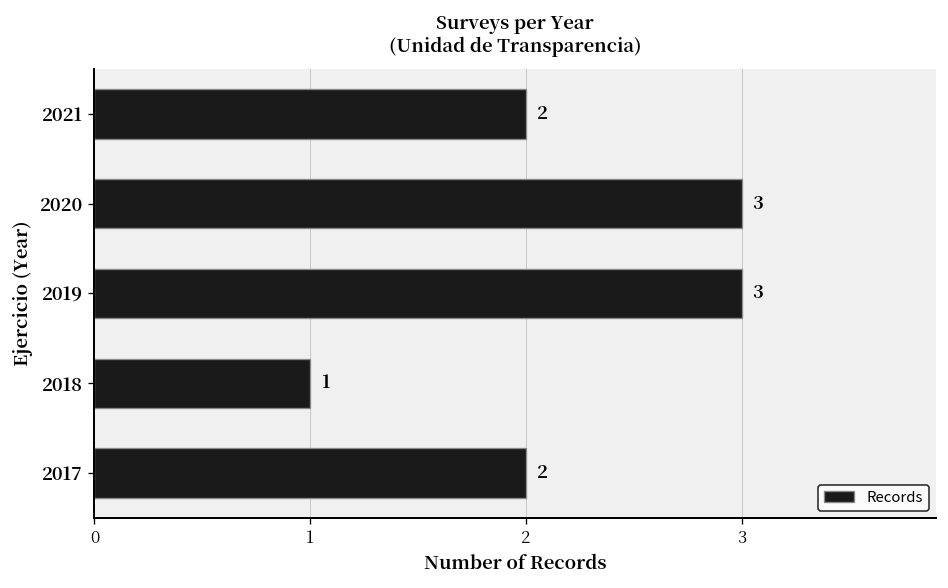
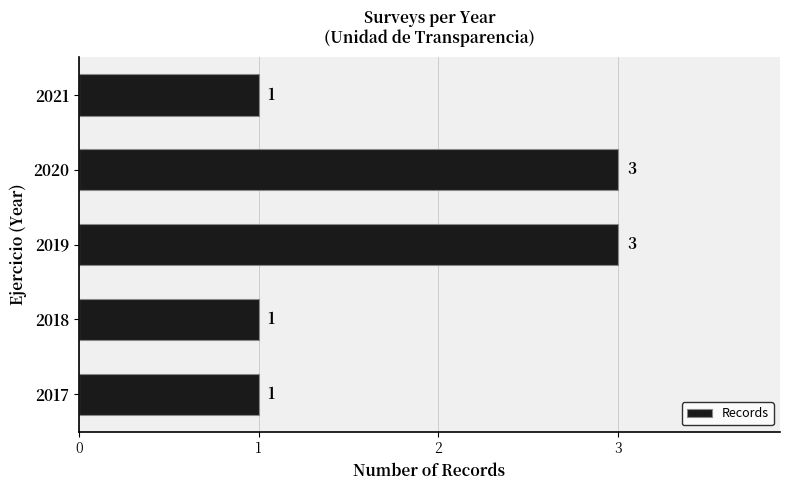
2021: 2 -> 1
2017: 2 -> 1
